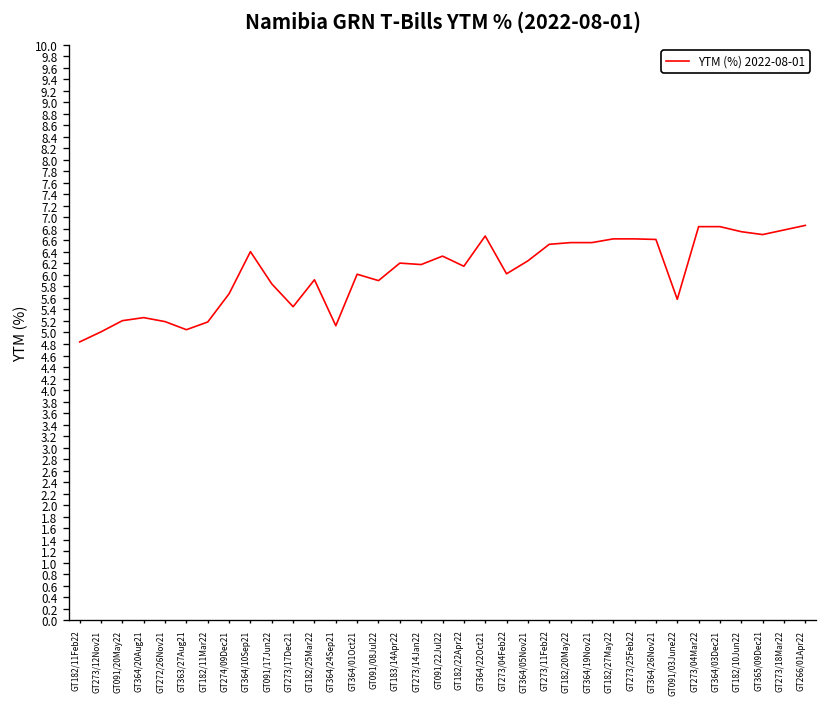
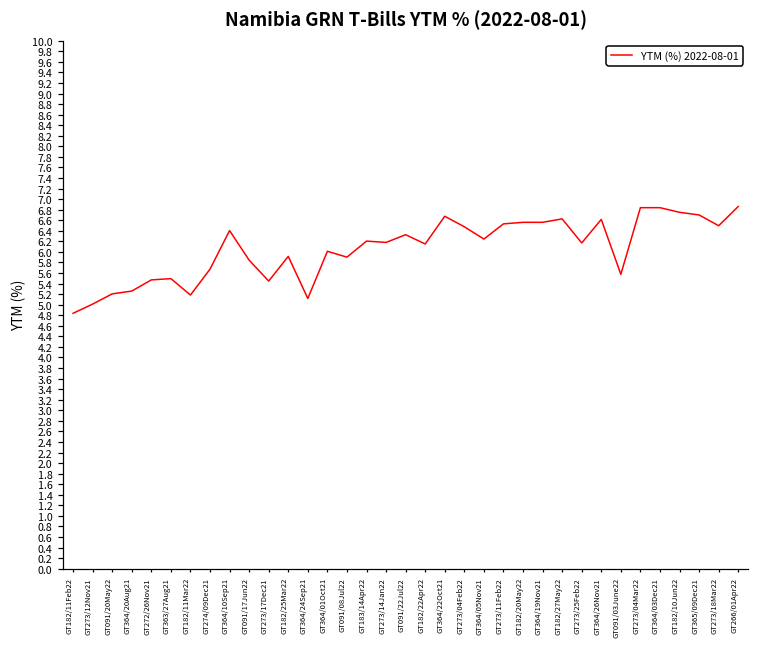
GT272/26Nov21: 5.2 -> 5.5
GT363/27Aug21: 5.0 -> 5.5
GT273/04Feb22: 6.0 -> 6.5
GT273/25Feb22: 6.6 -> 6.2
GT273/18Mar22: 6.8 -> 6.5
